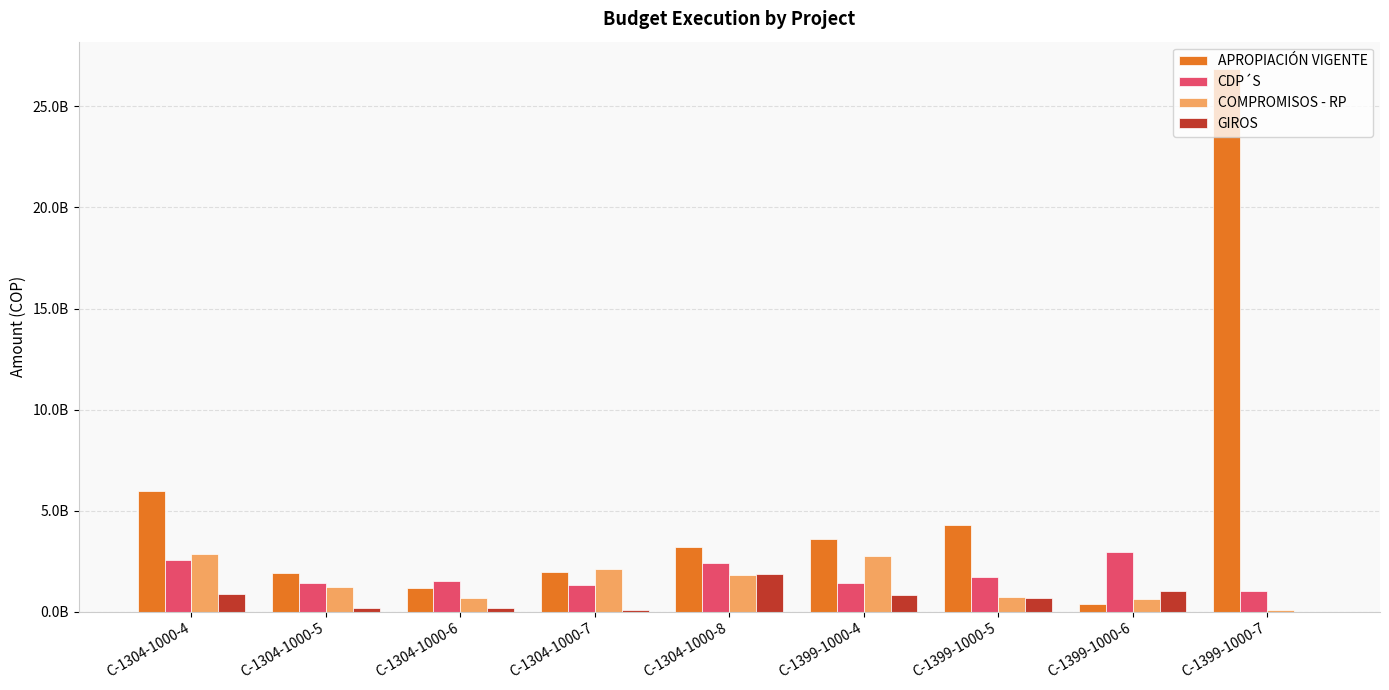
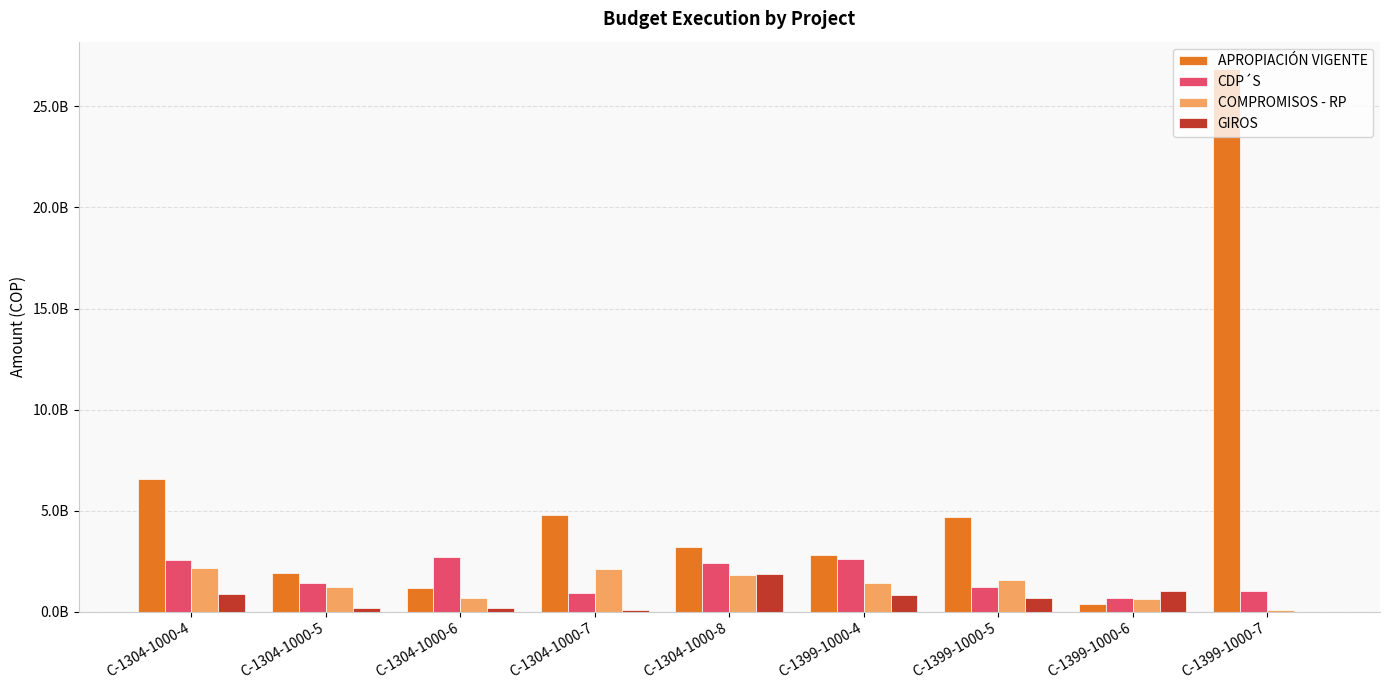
APROPIACIÓN VIGENTE, C-1304-1000-4: 6000000000 -> 6600000000
COMPROMISOS - RP, C-1304-1000-4: 2900000000 -> 2200000000
CDP´S, C-1304-1000-6: 1500000000 -> 2700000000
APROPIACIÓN VIGENTE, C-1304-1000-7: 2000000000 -> 4800000000
CDP´S, C-1304-1000-7: 1400000000 -> 900000000
APROPIACIÓN VIGENTE, C-1399-1000-4: 3600000000 -> 2800000000
CDP´S, C-1399-1000-4: 1400000000 -> 2600000000
COMPROMISOS - RP, C-1399-1000-4: 2800000000 -> 1400000000
APROPIACIÓN VIGENTE, C-1399-1000-5: 4300000000 -> 4700000000
CDP´S, C-1399-1000-5: 1700000000 -> 1200000000
COMPROMISOS - RP, C-1399-1000-5: 800000000 -> 1600000000
CDP´S, C-1399-1000-6: 3000000000 -> 700000000
